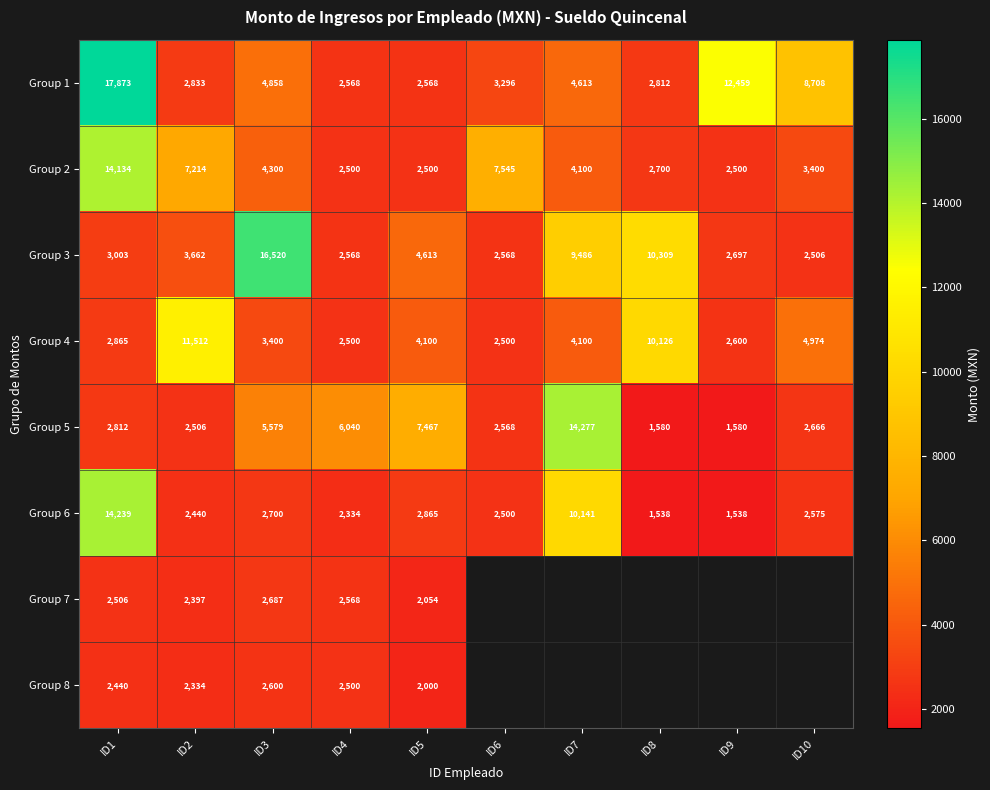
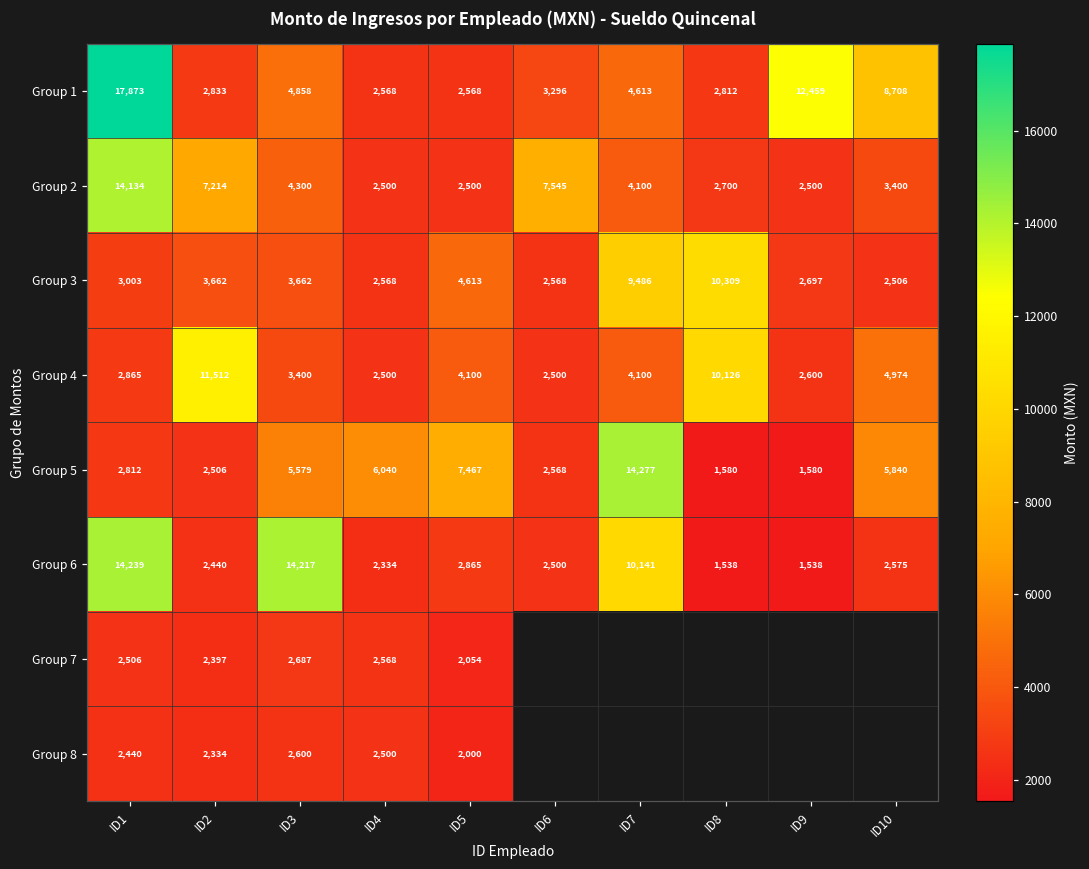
Group 3, ID3: 16,520 -> 3,662
Group 5, ID10: 2,666 -> 5,840
Group 6, ID3: 2,700 -> 14,217
